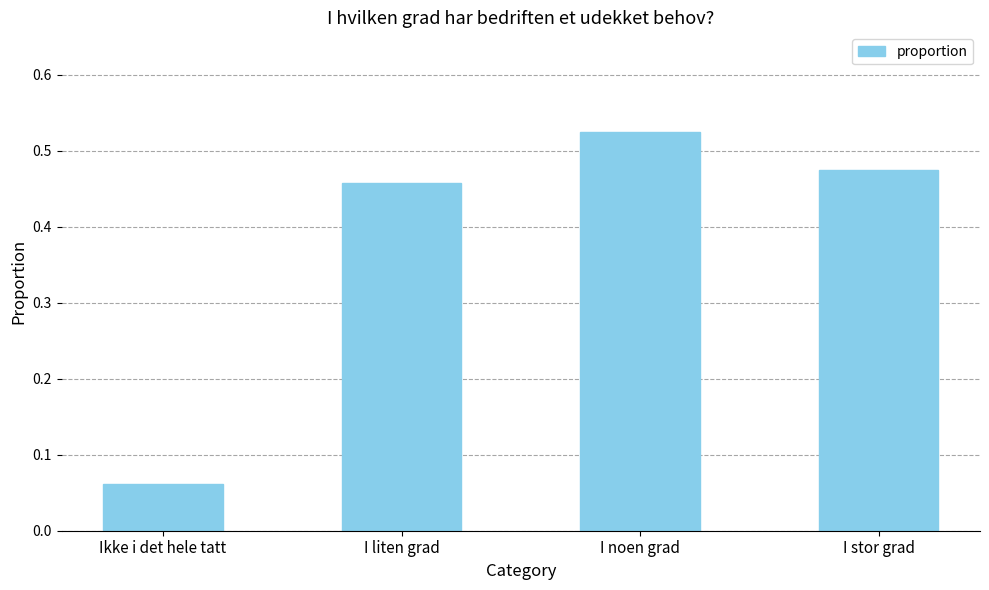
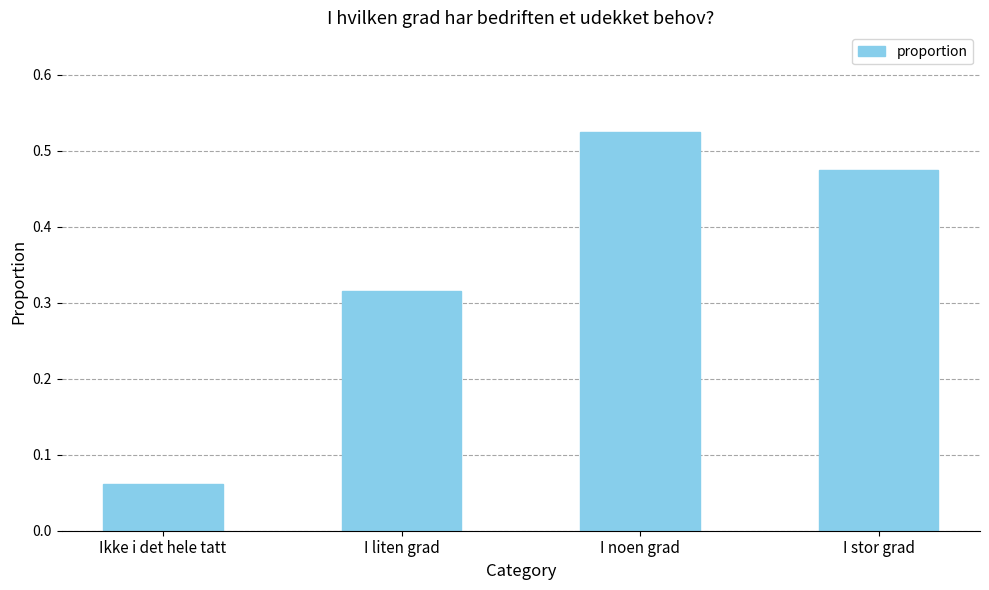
I liten grad: 0.46 -> 0.32
